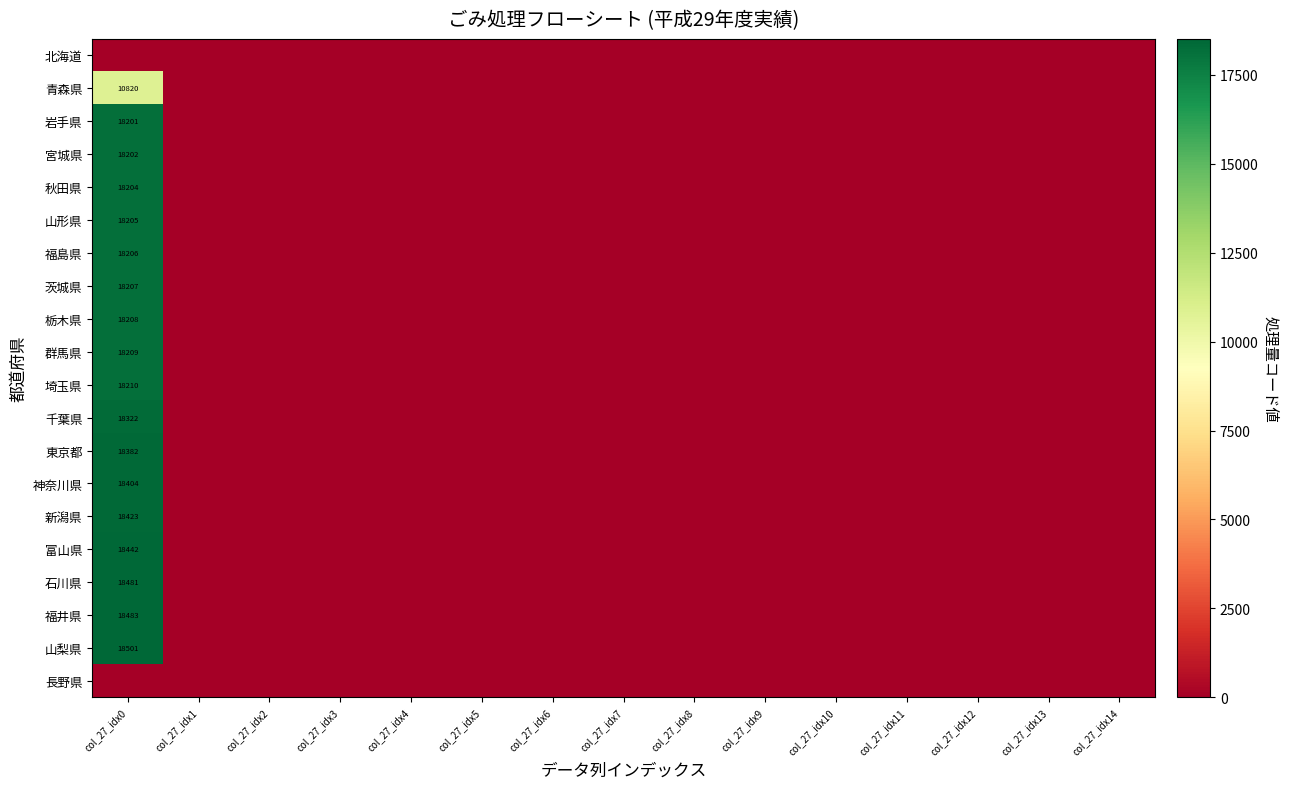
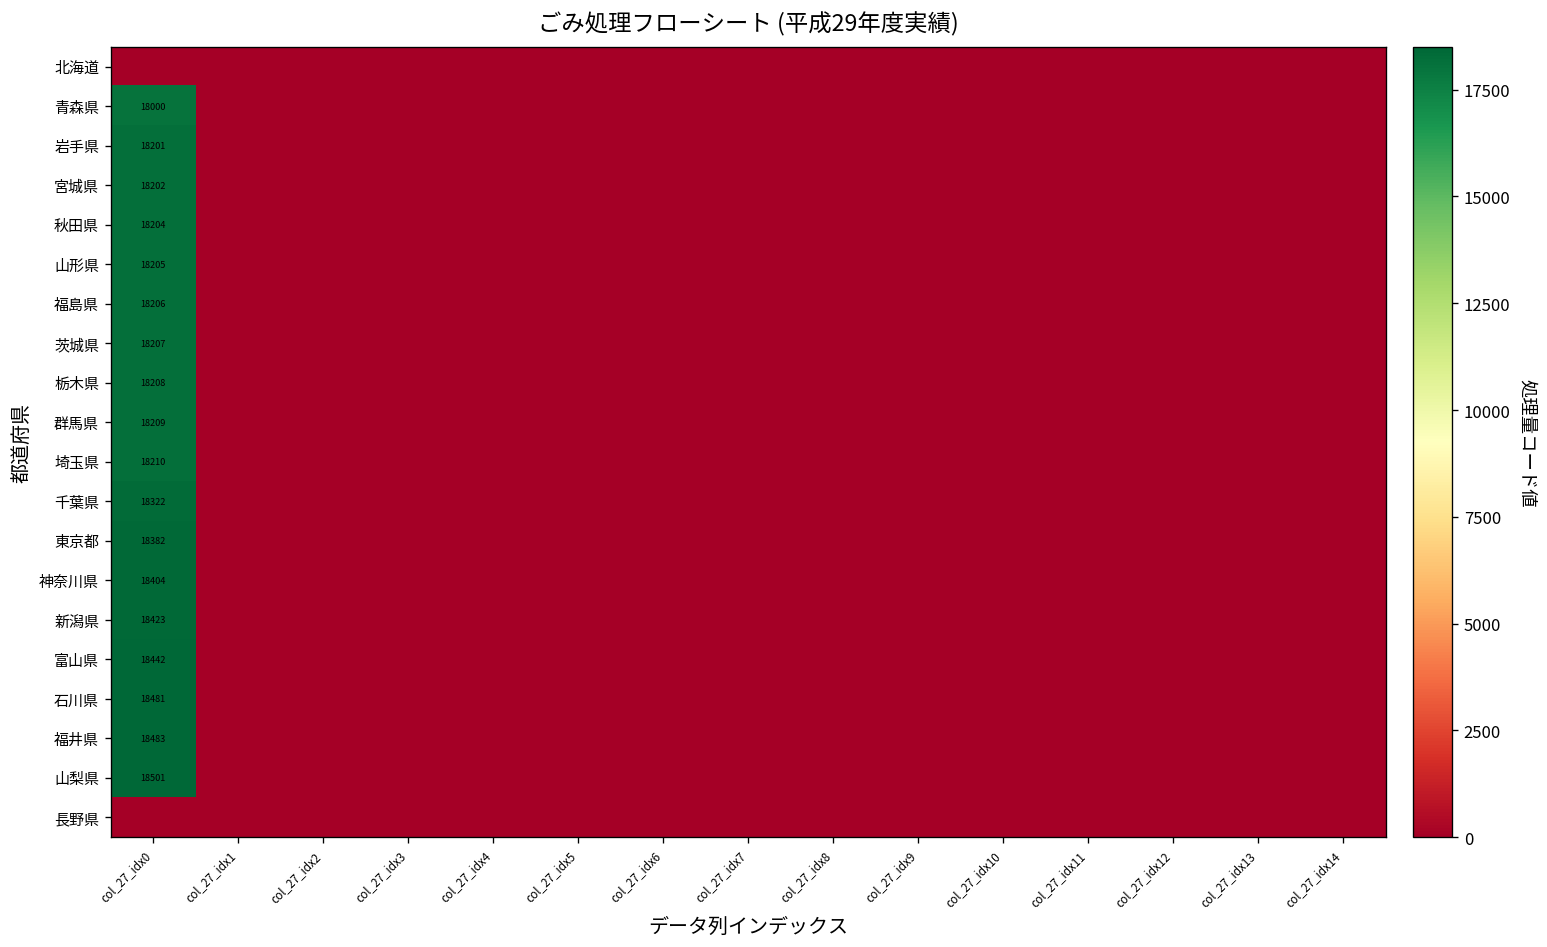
青森県, col_27_idx0: 10820 -> 18000
